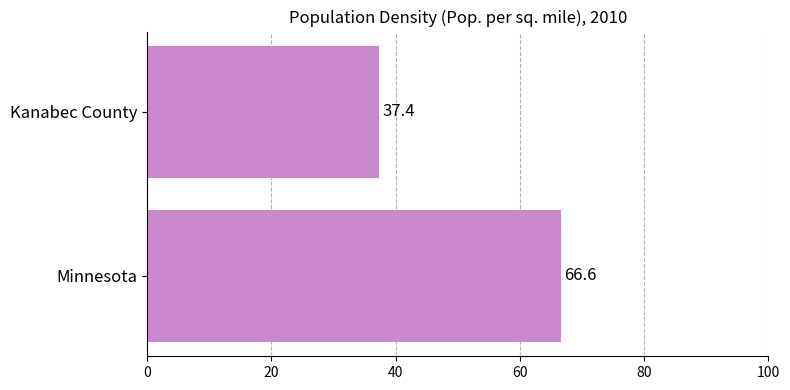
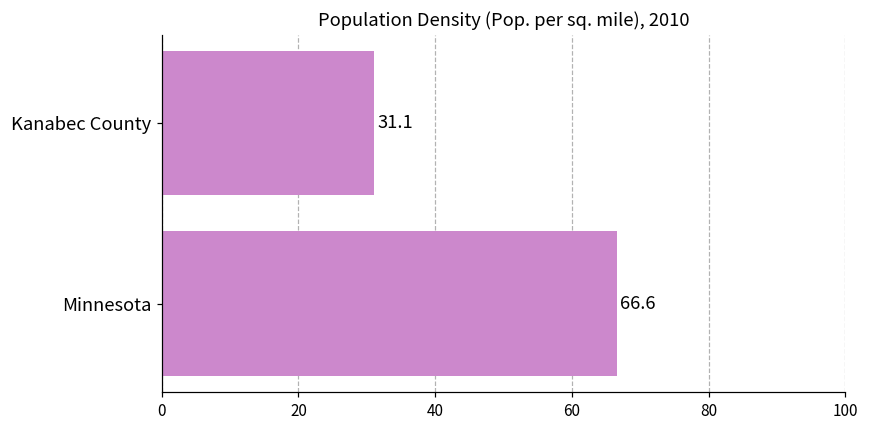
Kanabec County: 37.4 -> 31.1
